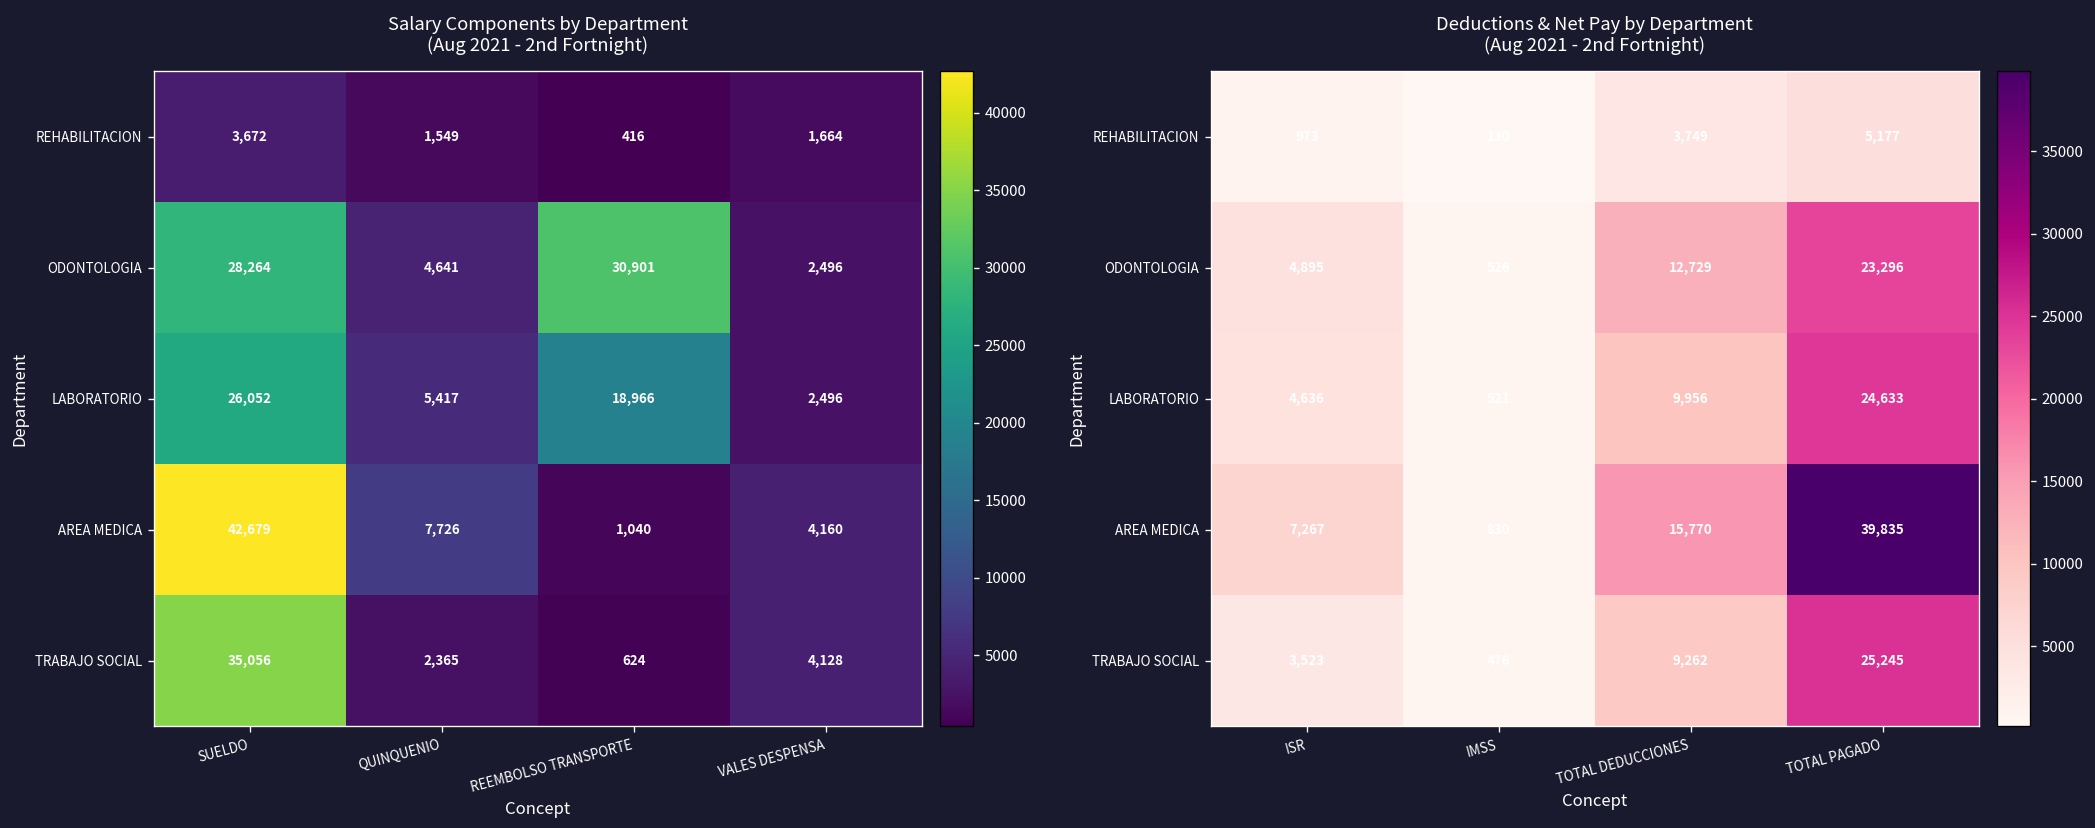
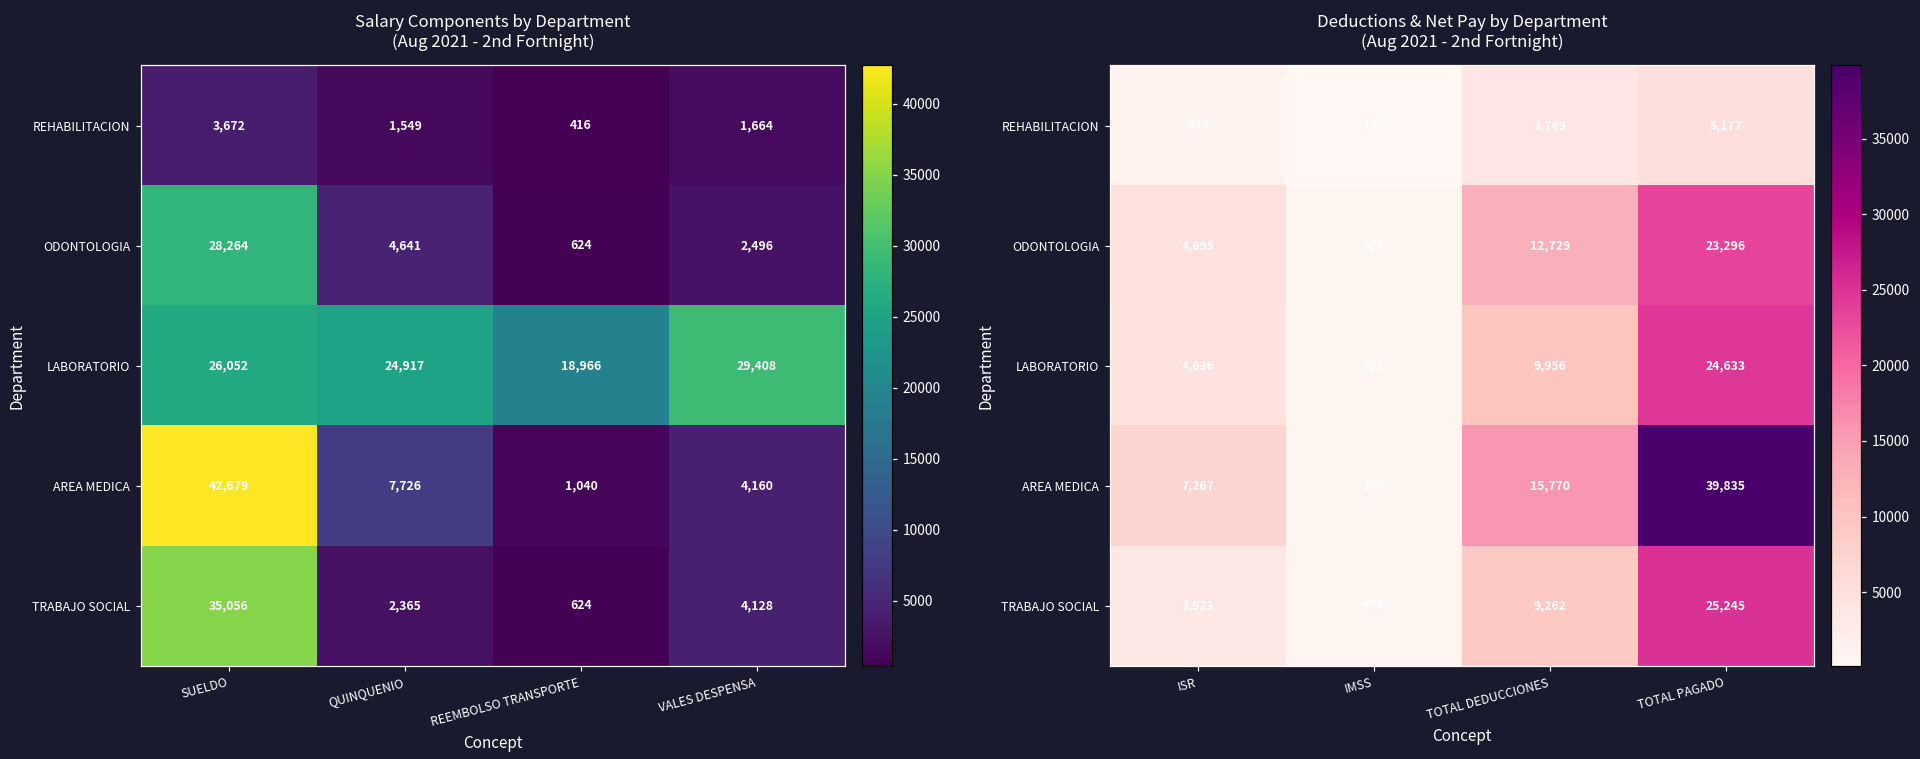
Salary Components by Department (Aug 2021 - 2nd Fortnight), ODONTOLOGIA, REEMBOLSO TRANSPORTE: 30,901 -> 624
Salary Components by Department (Aug 2021 - 2nd Fortnight), LABORATORIO, QUINQUENIO: 5,417 -> 24,917
Salary Components by Department (Aug 2021 - 2nd Fortnight), LABORATORIO, VALES DESPENSA: 2,496 -> 29,408
